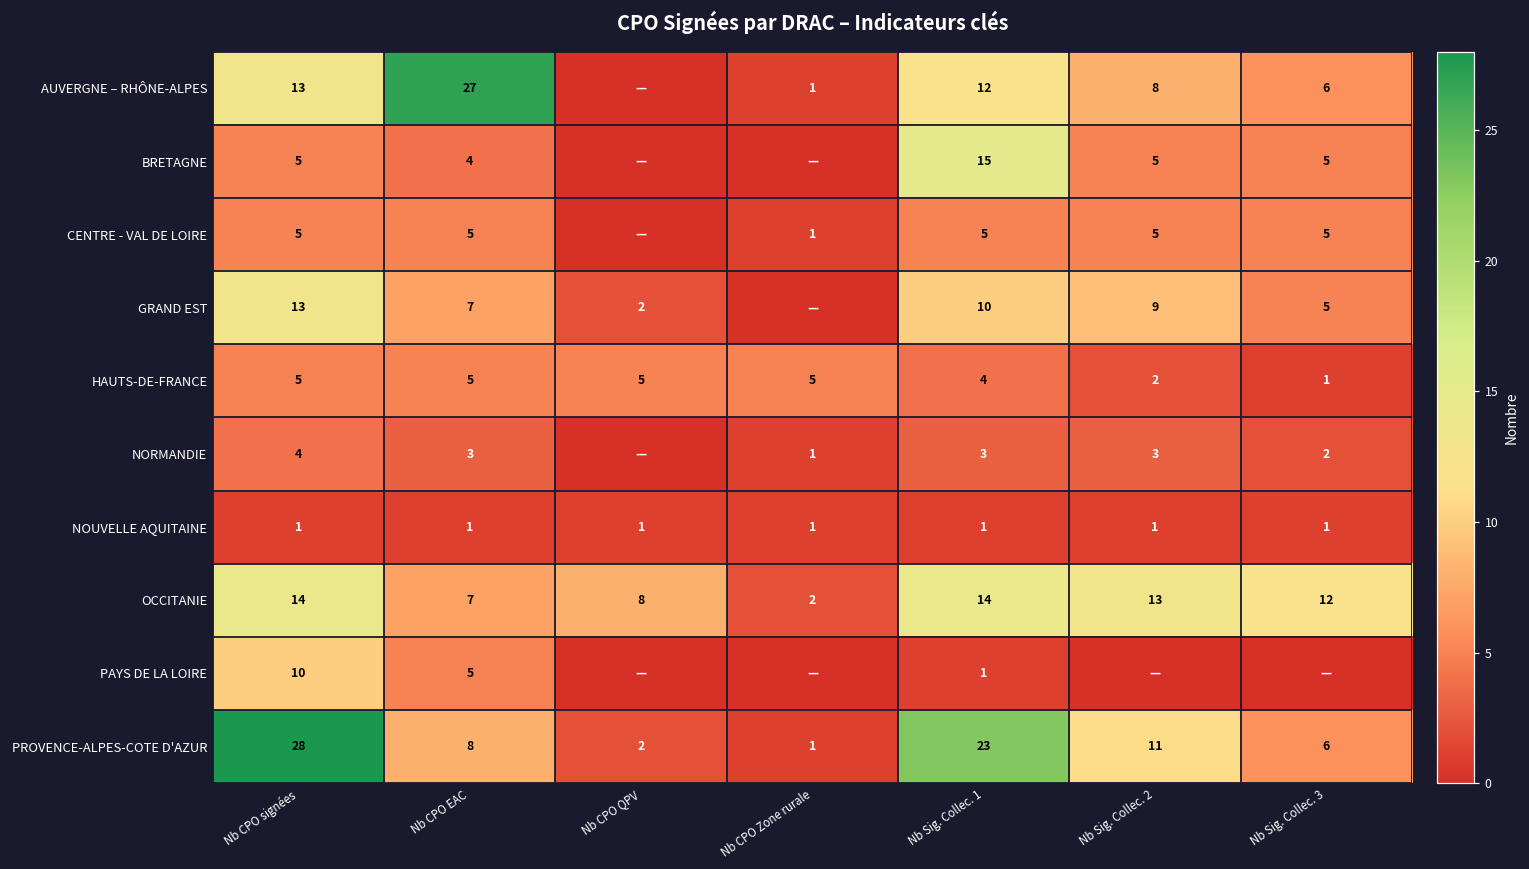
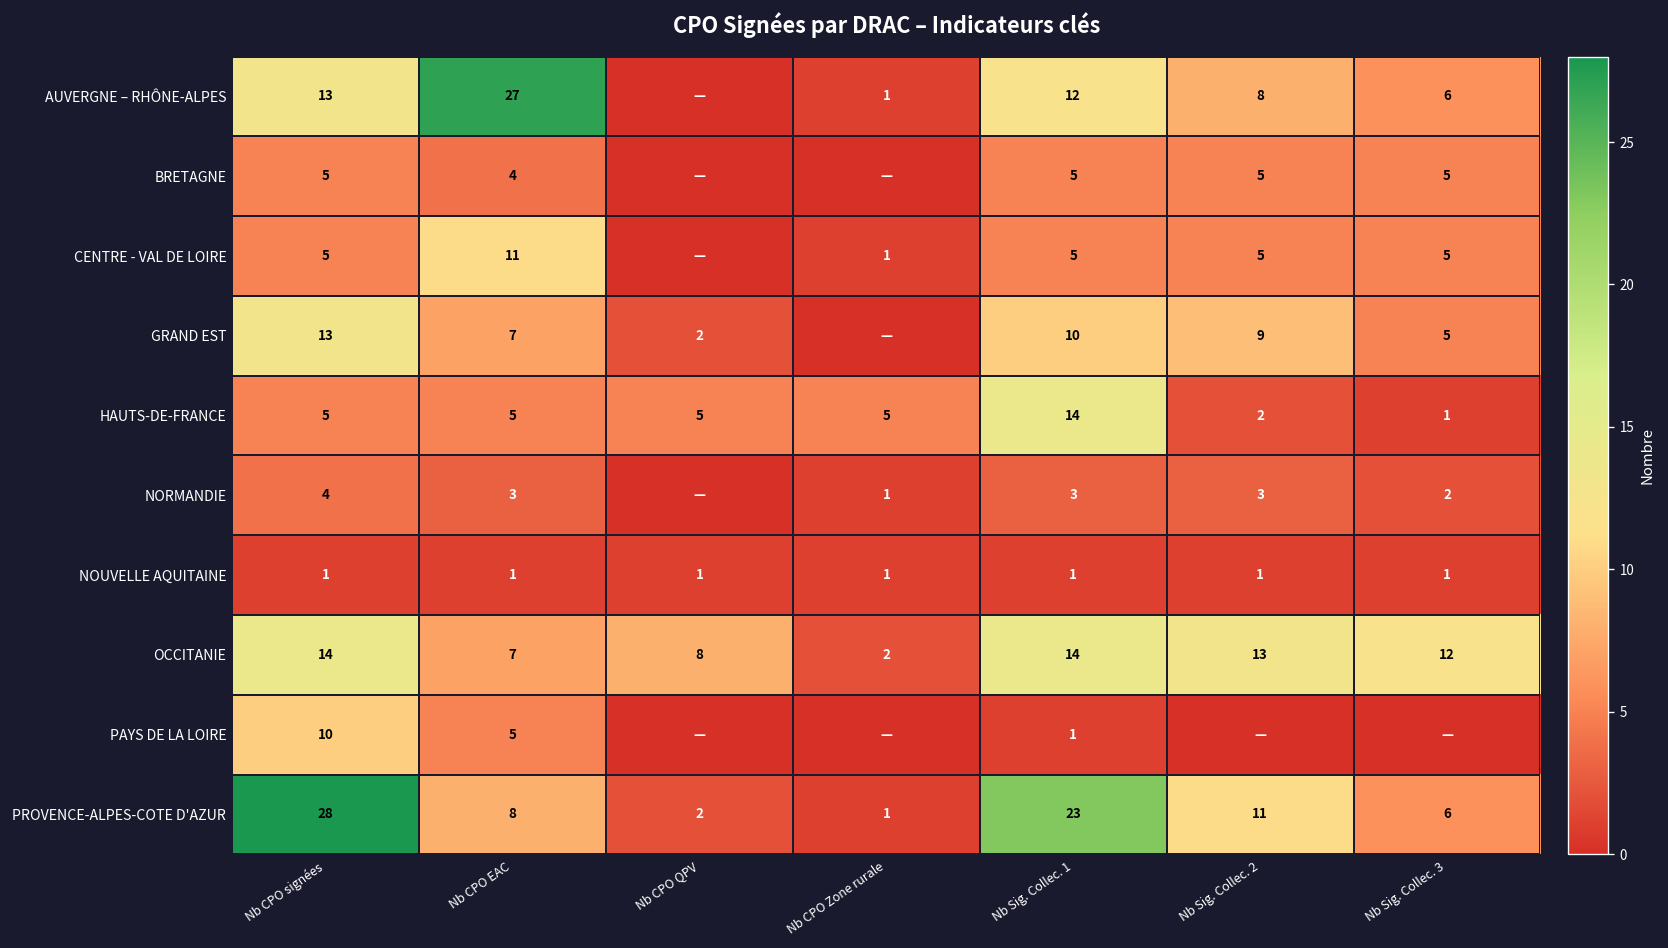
BRETAGNE, Nb Sig. Collec. 1: 15 -> 5
CENTRE - VAL DE LOIRE, Nb CPO EAC: 5 -> 11
HAUTS-DE-FRANCE, Nb Sig. Collec. 1: 4 -> 14
